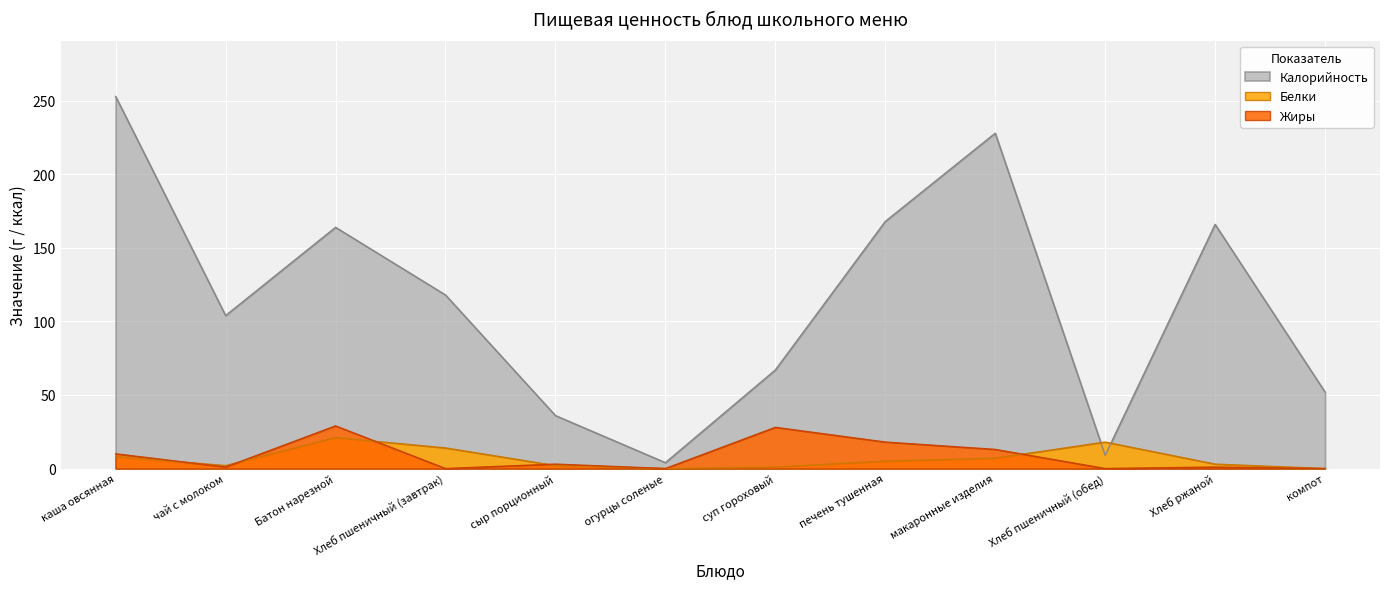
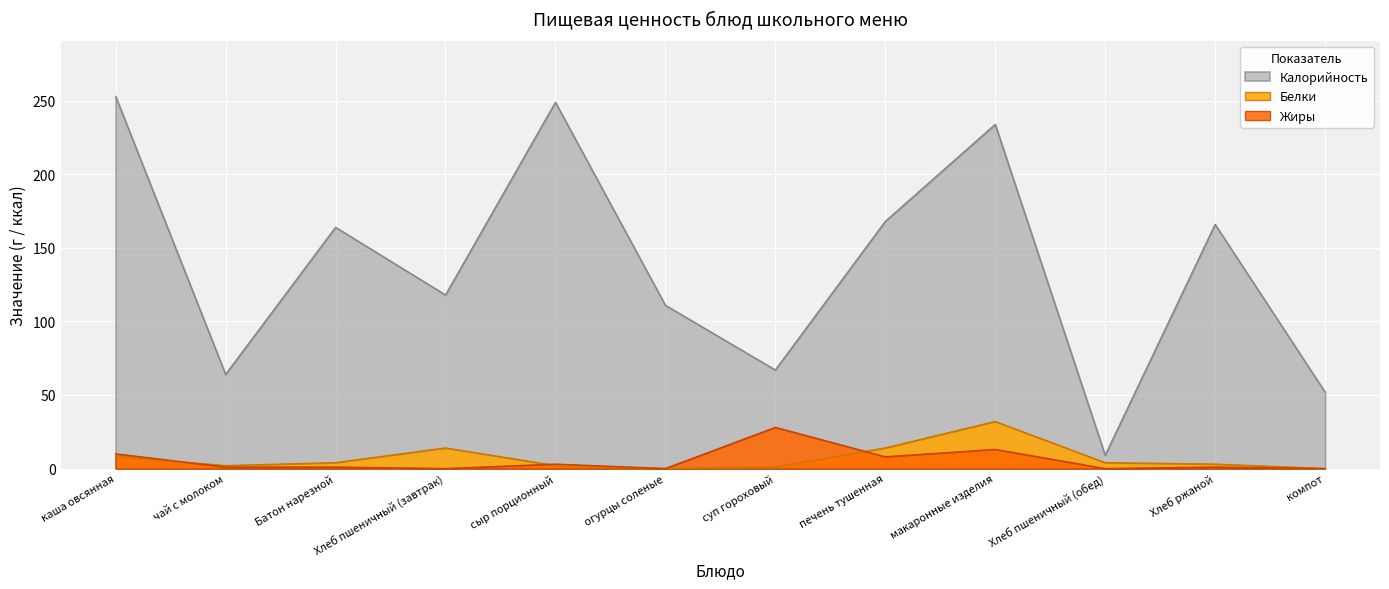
Калорийность, чай с молоком: 104 -> 64
Белки, Батон нарезной: 21 -> 4
Жиры, Батон нарезной: 29 -> 1
Калорийность, сыр порционный: 36 -> 249
Калорийность, огурцы соленые: 4 -> 111
Белки, печень тушенная: 5 -> 14
Жиры, печень тушенная: 18 -> 8
Калорийность, макаронные изделия: 228 -> 234
Белки, макаронные изделия: 7 -> 32
Белки, Хлеб пшеничный (обед): 18 -> 4
